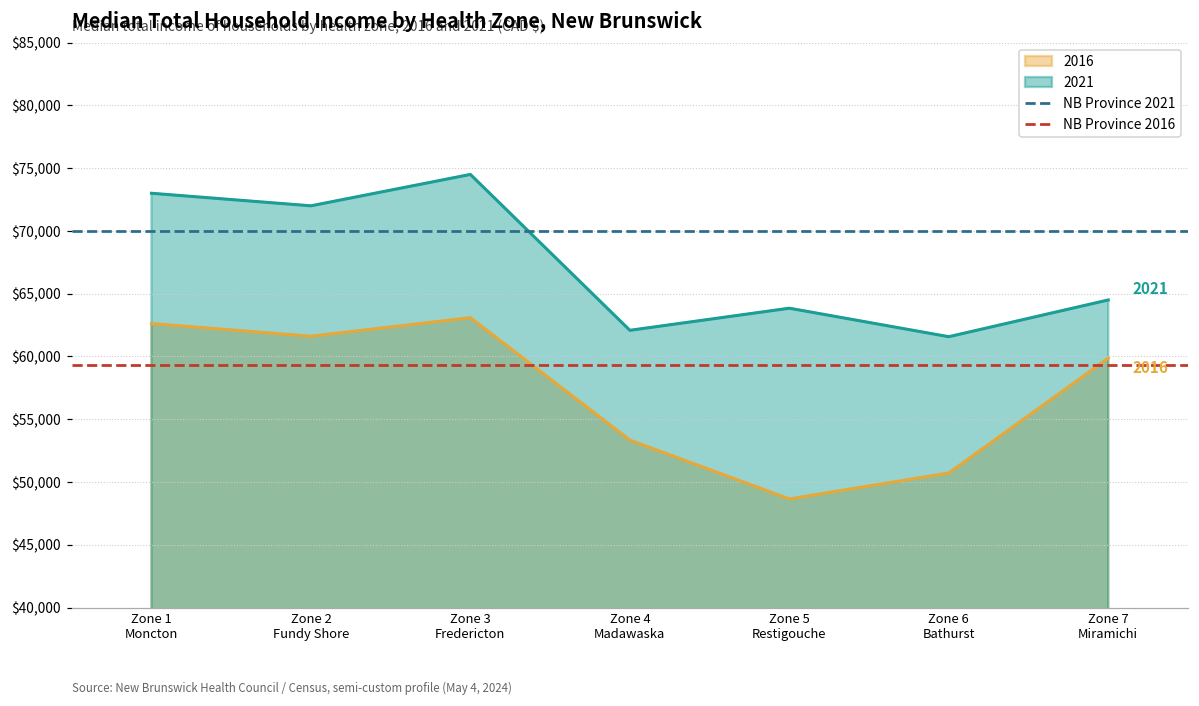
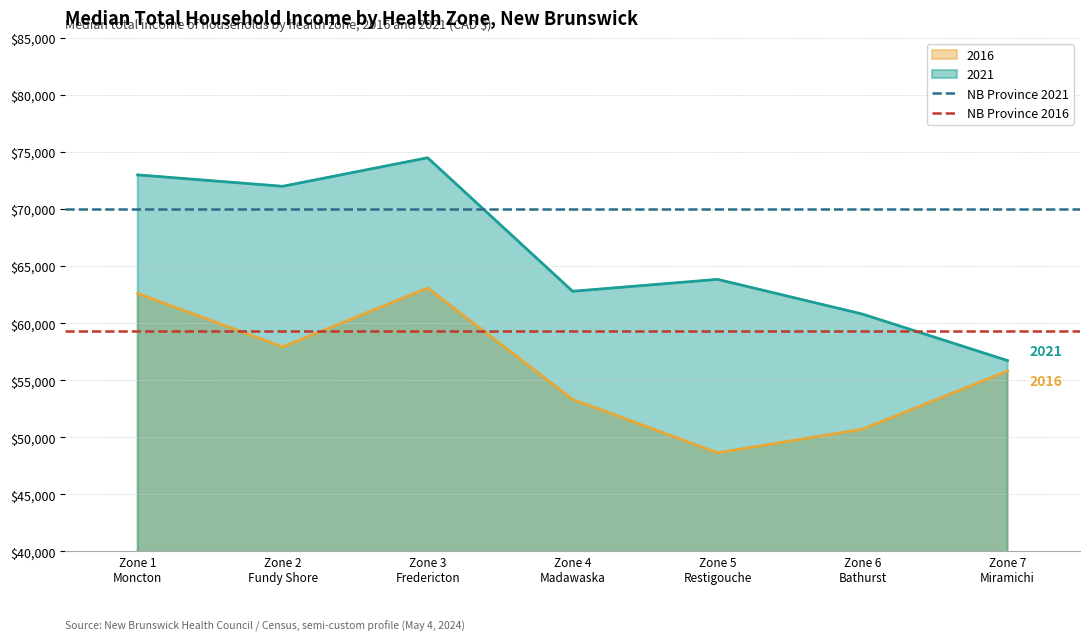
2016, Zone 2 Fundy Shore: $61,600 -> $57,900
2021, Zone 4 Madawaska: $62,100 -> $62,800
2021, Zone 6 Bathurst: $61,600 -> $60,800
2016, Zone 7 Miramichi: $59,900 -> $55,800
2021, Zone 7 Miramichi: $64,500 -> $56,700
